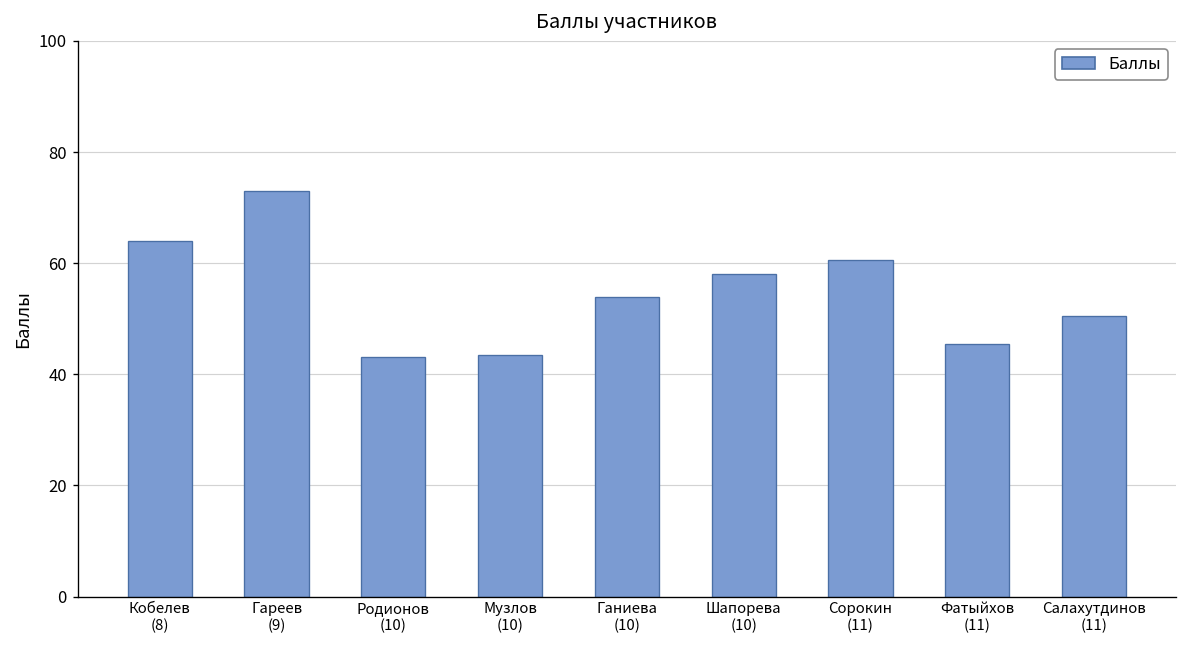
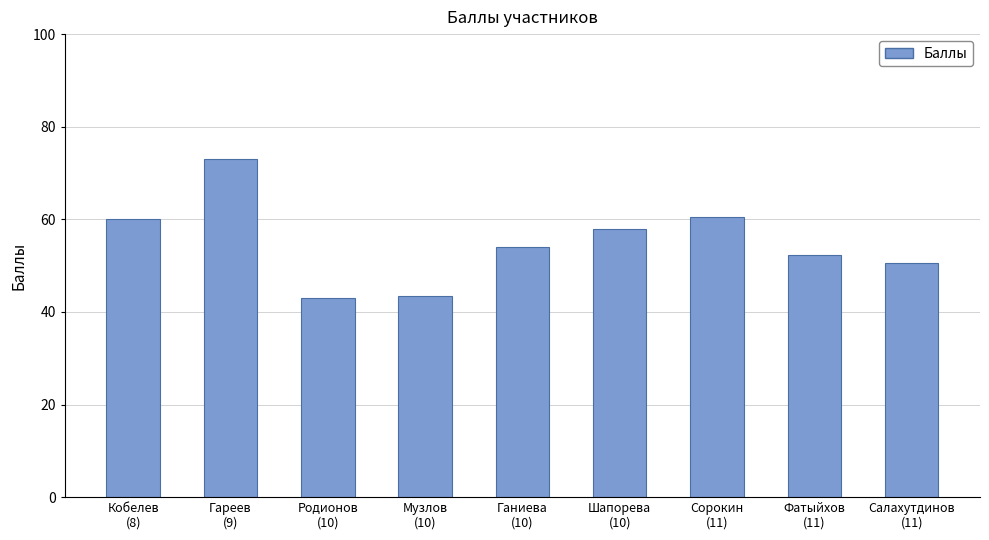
Кобелев (8): 64 -> 60
Фатыйхов (11): 46 -> 52
